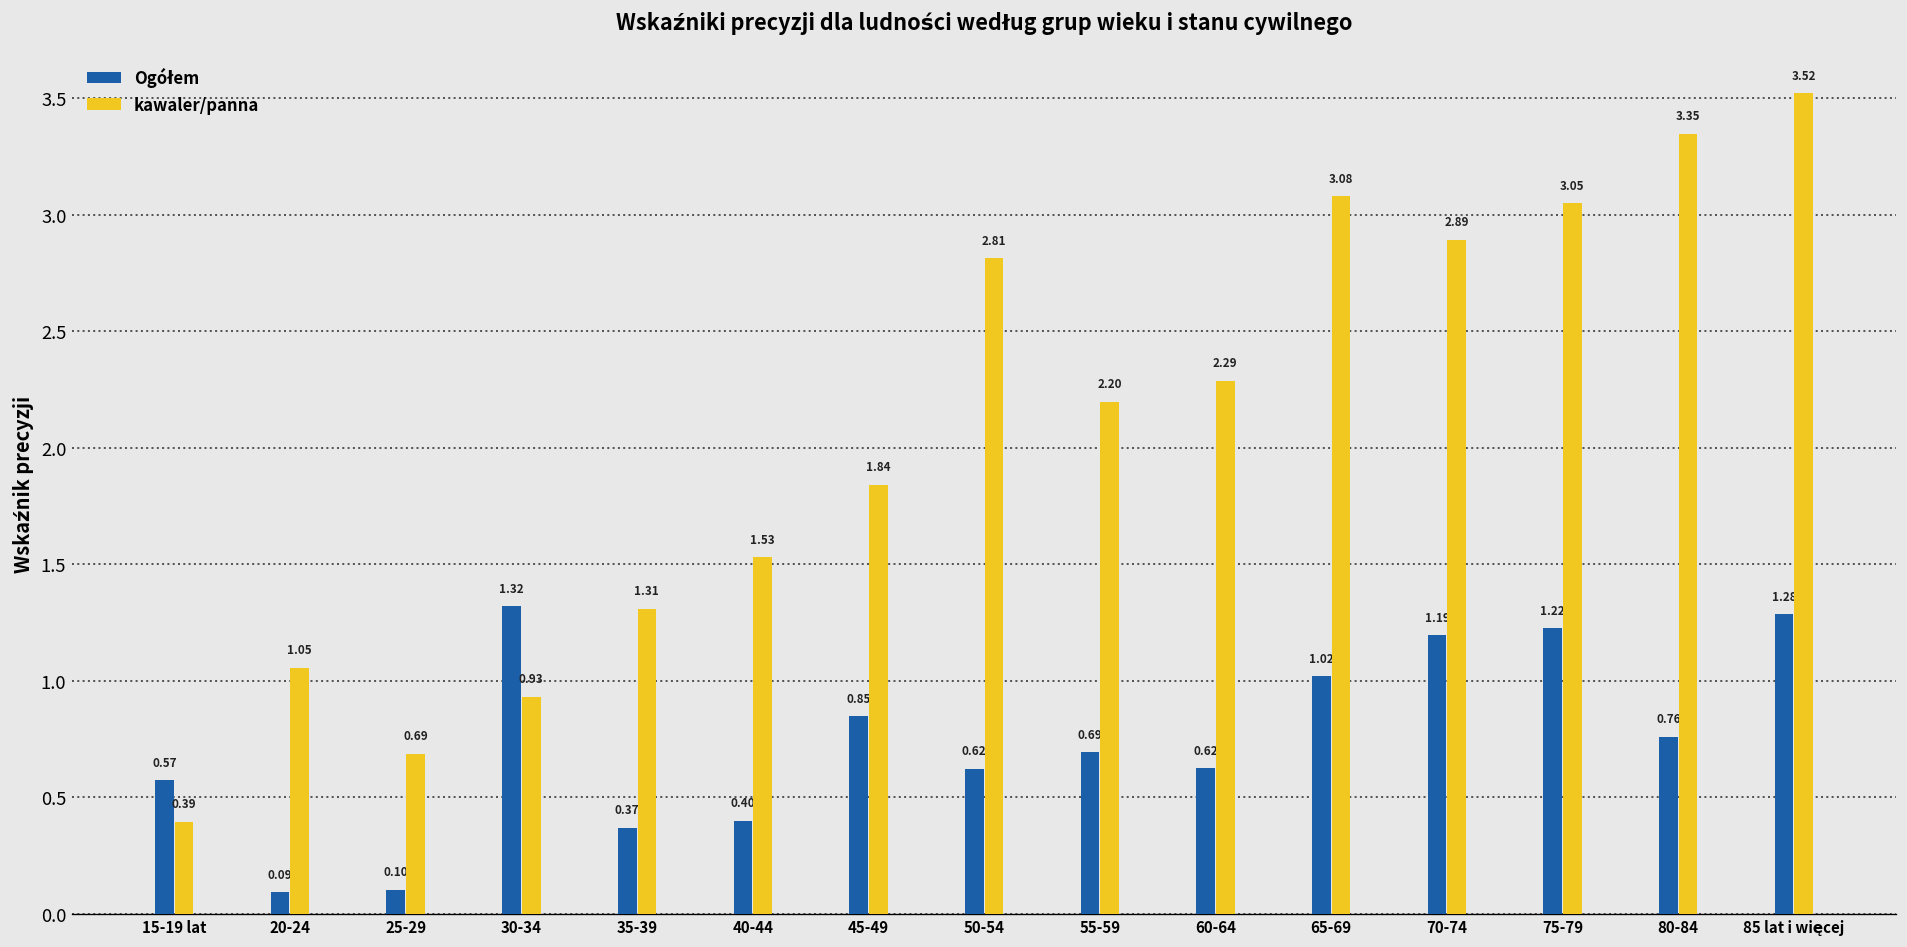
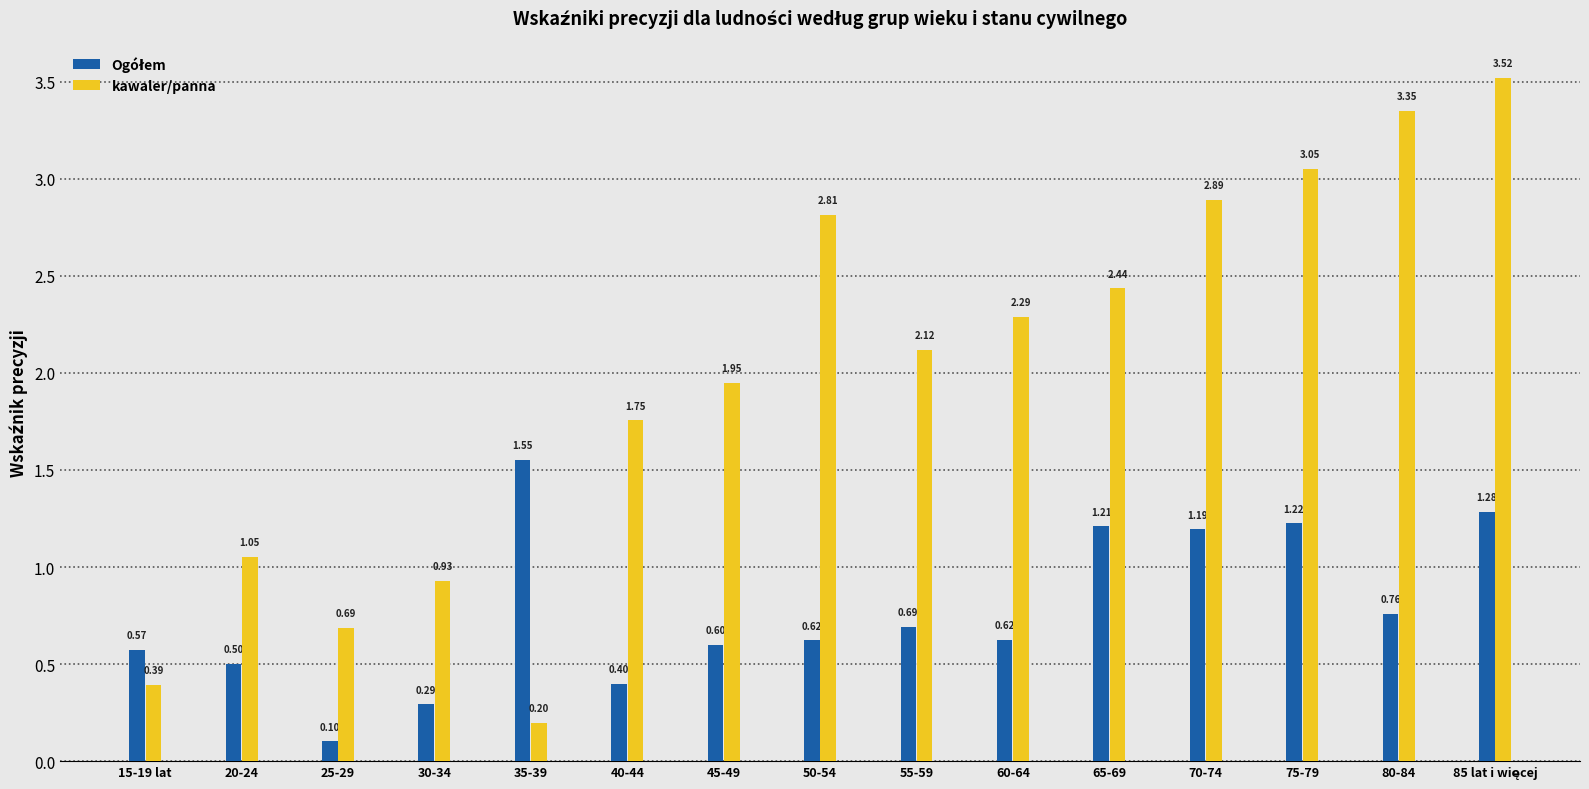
Ogółem, 20-24: 0.09 -> 0.50
Ogółem, 30-34: 1.32 -> 0.29
Ogółem, 35-39: 0.37 -> 1.55
kawaler/panna, 35-39: 1.31 -> 0.20
kawaler/panna, 40-44: 1.53 -> 1.75
Ogółem, 45-49: 0.85 -> 0.60
kawaler/panna, 45-49: 1.84 -> 1.95
kawaler/panna, 55-59: 2.20 -> 2.12
Ogółem, 65-69: 1.02 -> 1.21
kawaler/panna, 65-69: 3.08 -> 2.44
